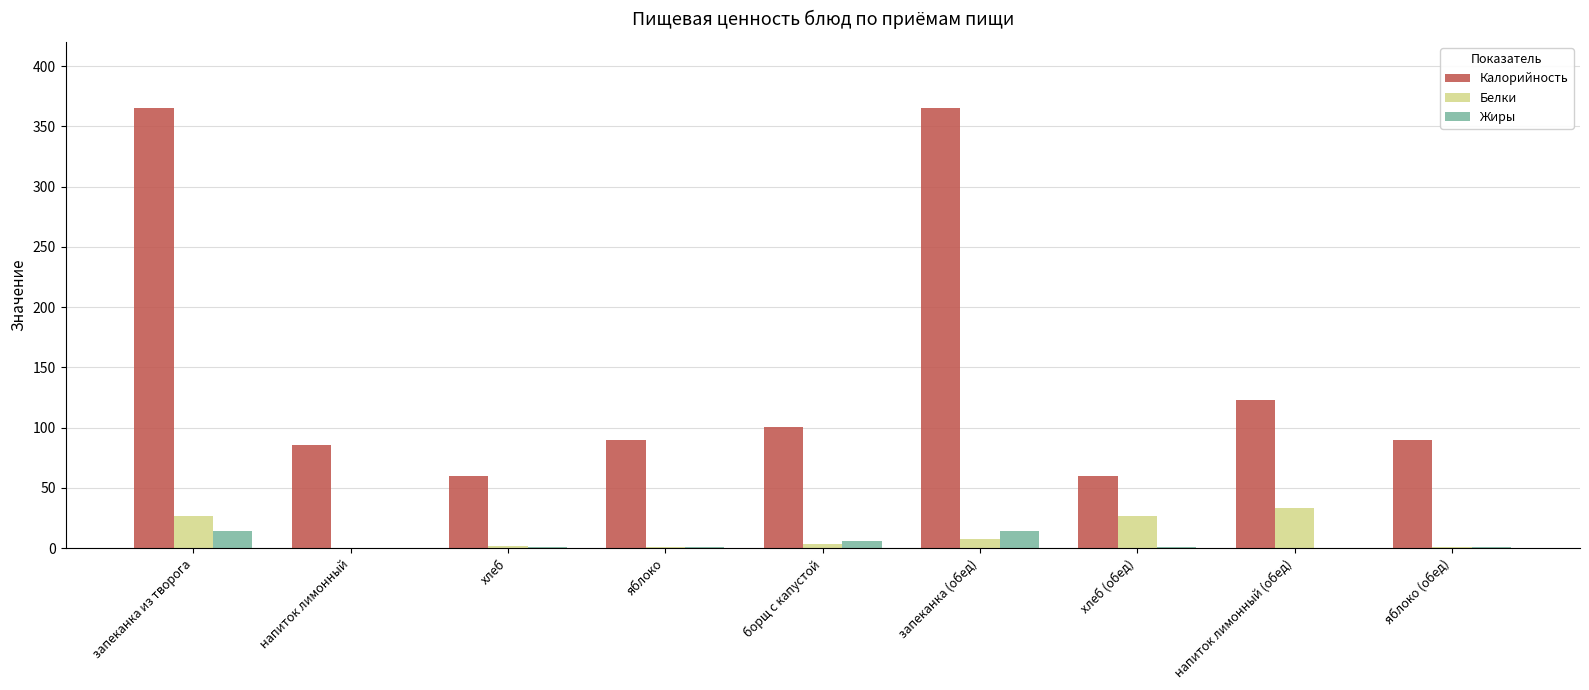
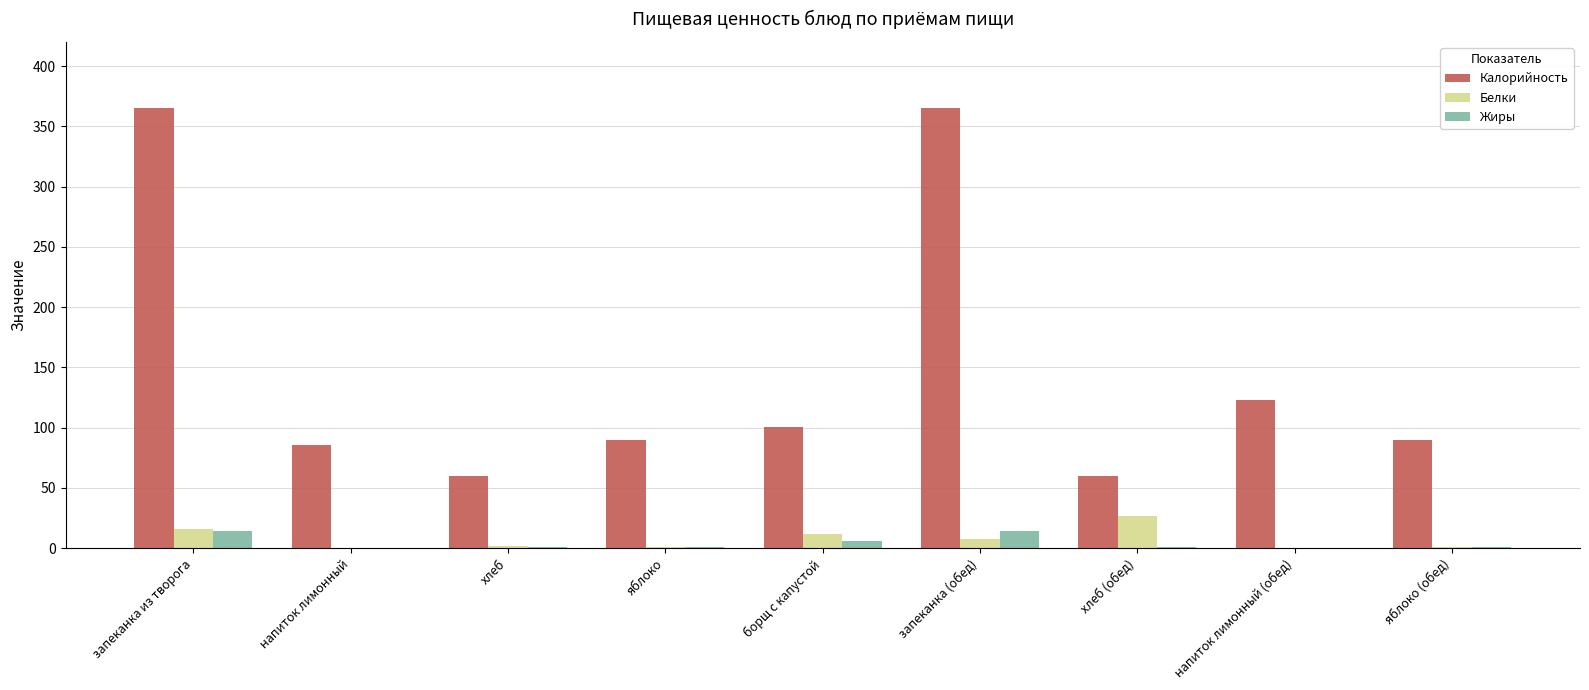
Белки, запеканка из творога: 27 -> 16
Белки, борщ с капустой: 4 -> 12
Белки, напиток лимонный (обед): 33 -> 0
